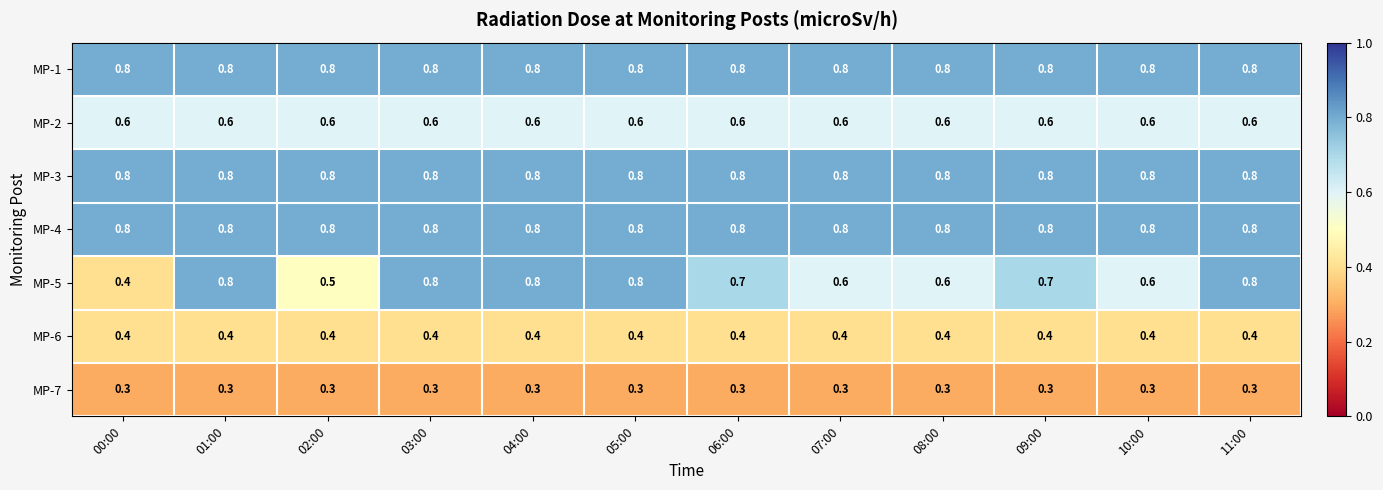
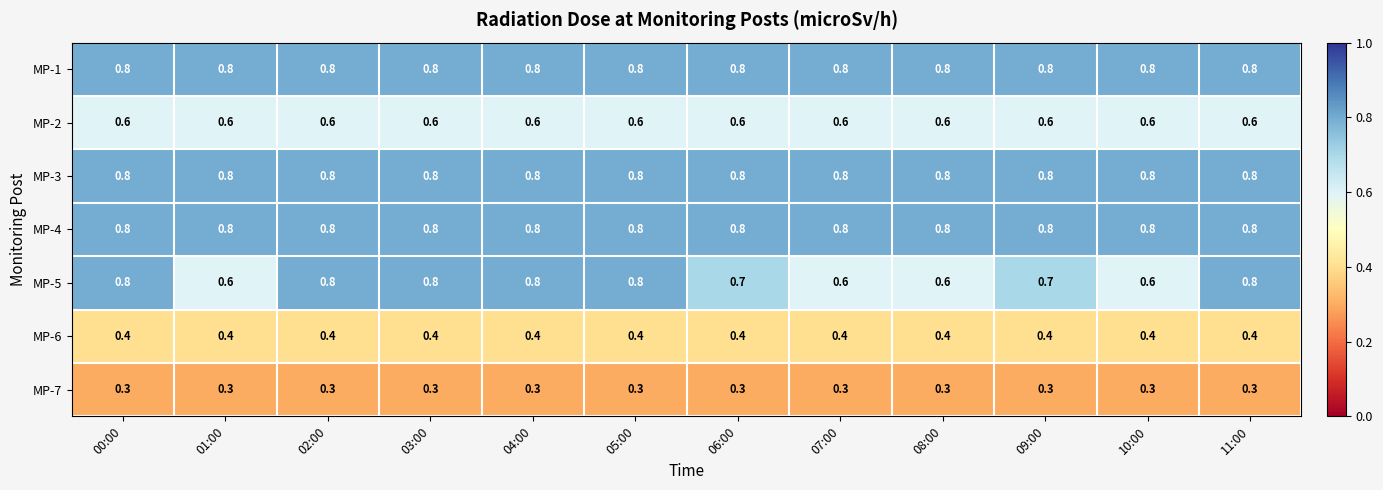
MP-5, 00:00: 0.4 -> 0.8
MP-5, 01:00: 0.8 -> 0.6
MP-5, 02:00: 0.5 -> 0.8
